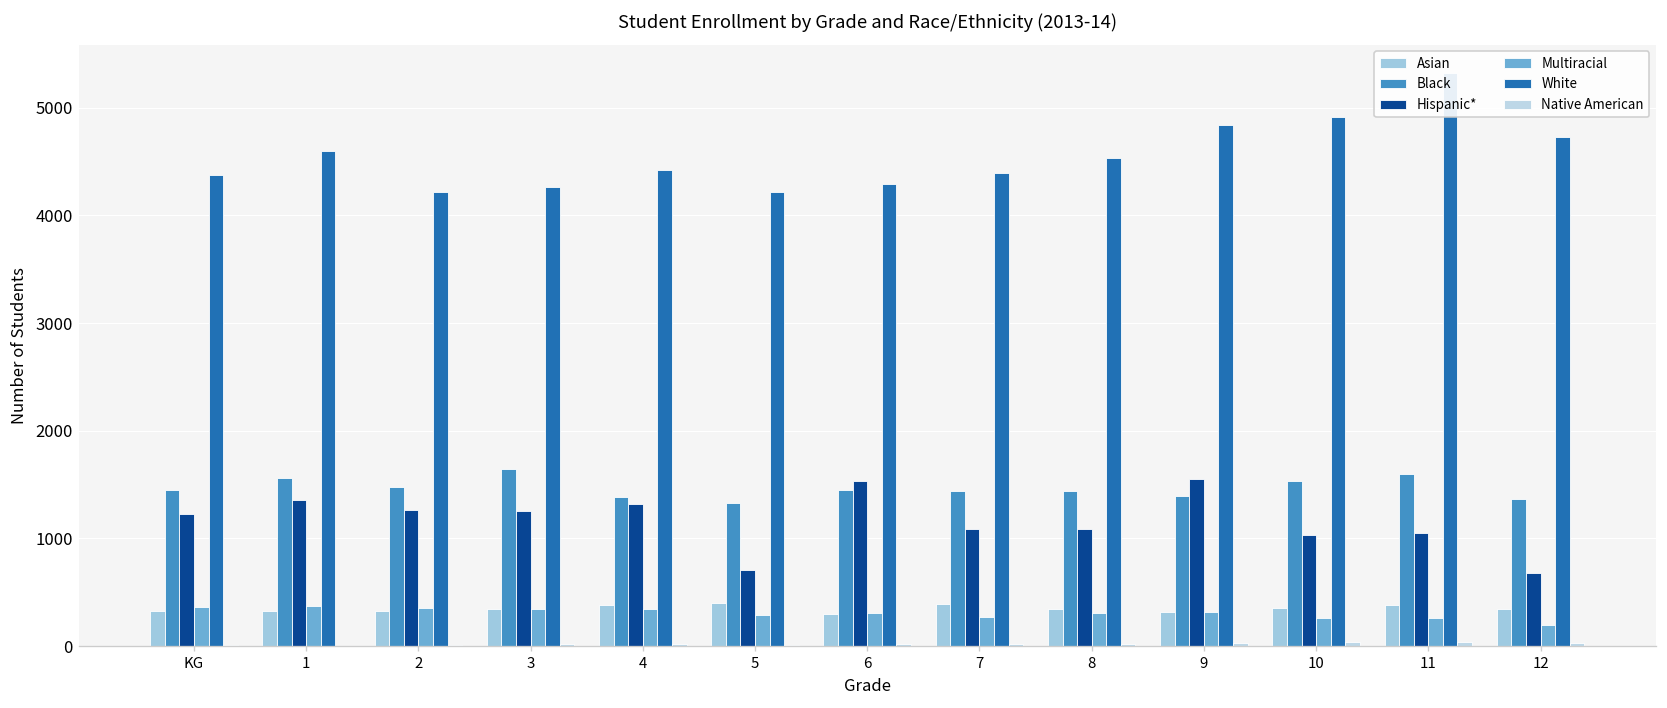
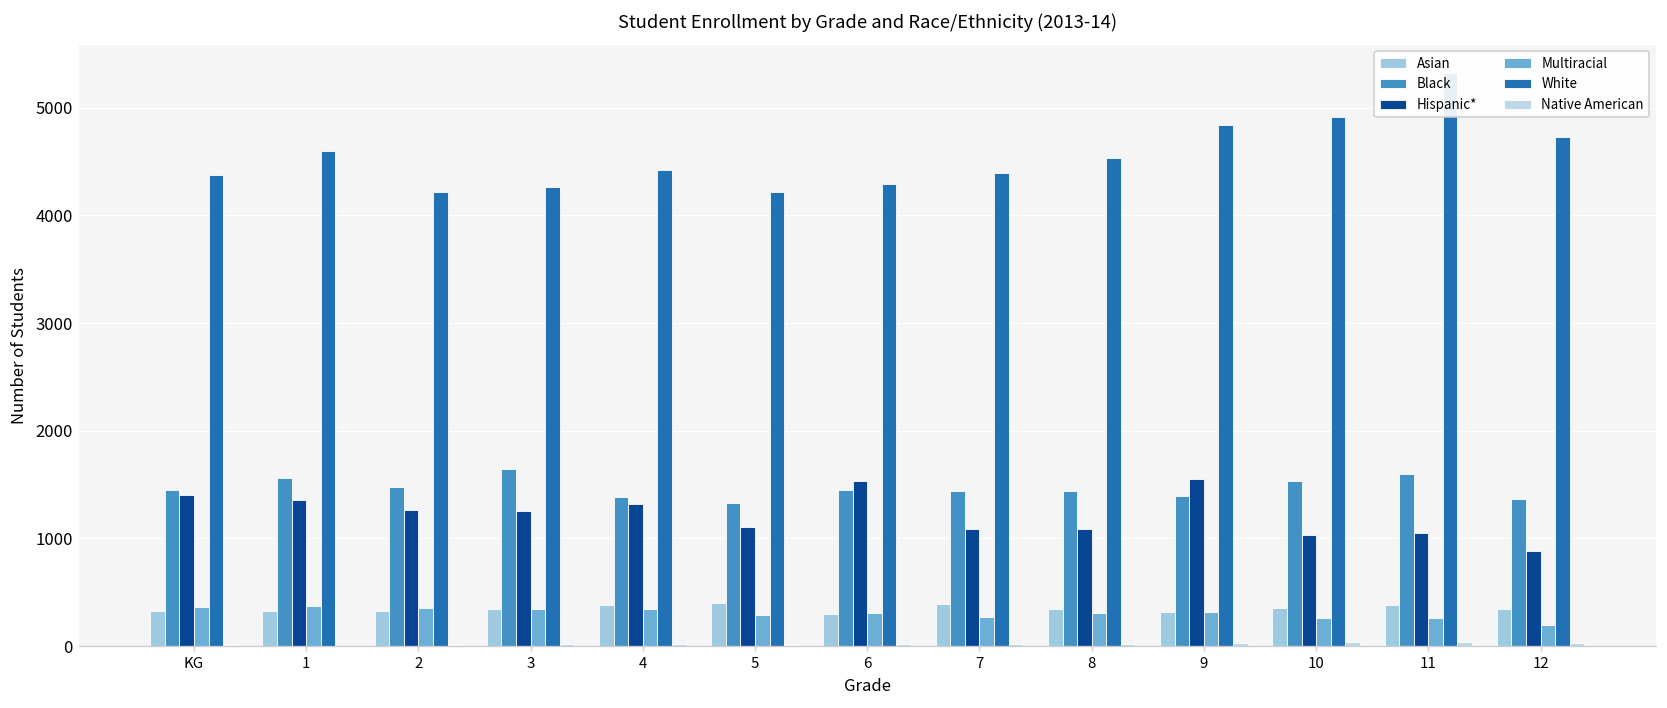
Hispanic*, KG: 1200 -> 1400
Hispanic*, 5: 700 -> 1100
Hispanic*, 12: 700 -> 900
